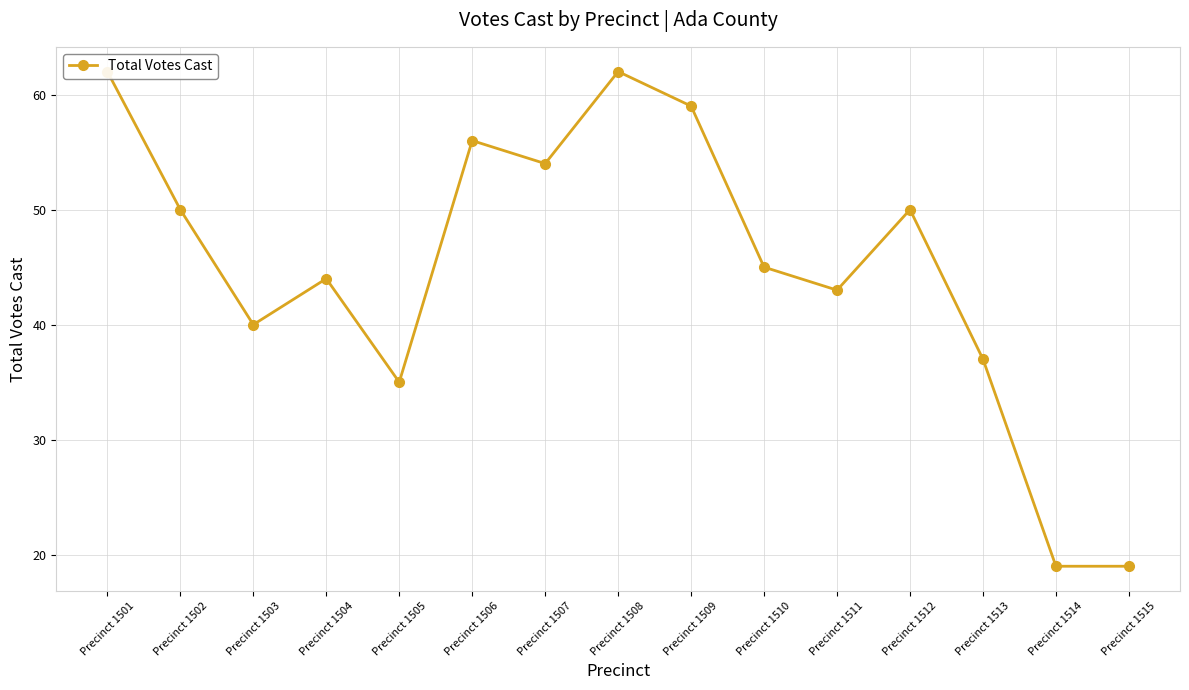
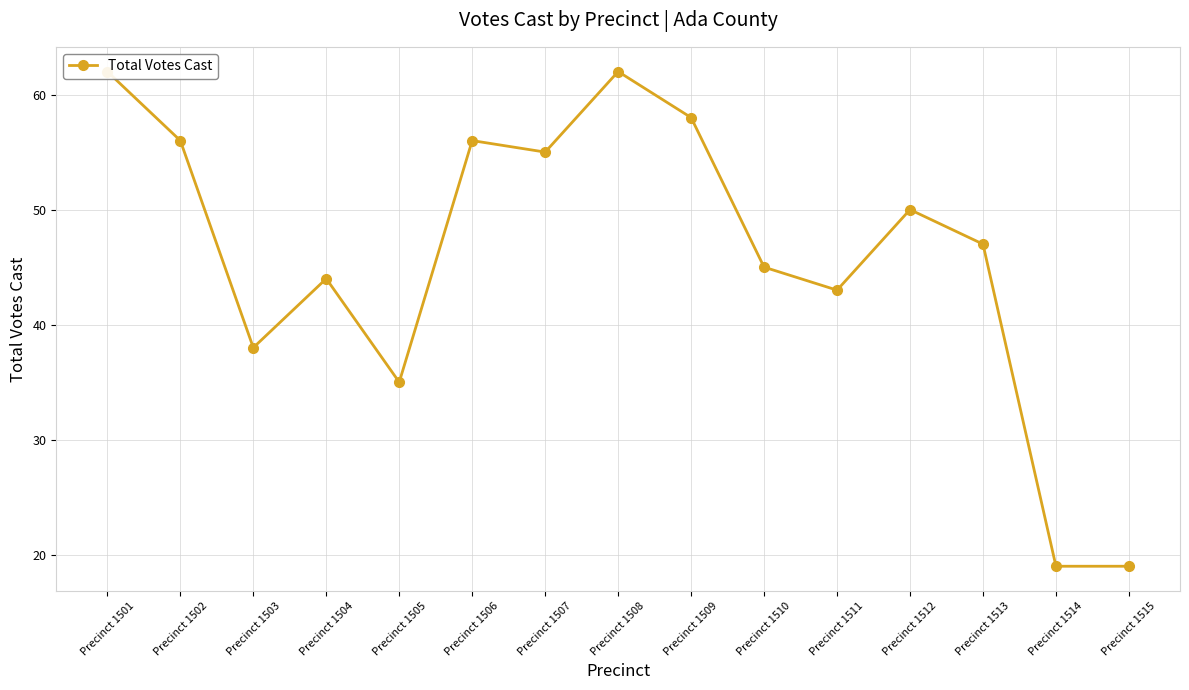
Precinct 1502: 50 -> 56
Precinct 1503: 40 -> 38
Precinct 1507: 54 -> 55
Precinct 1509: 59 -> 58
Precinct 1513: 37 -> 47
